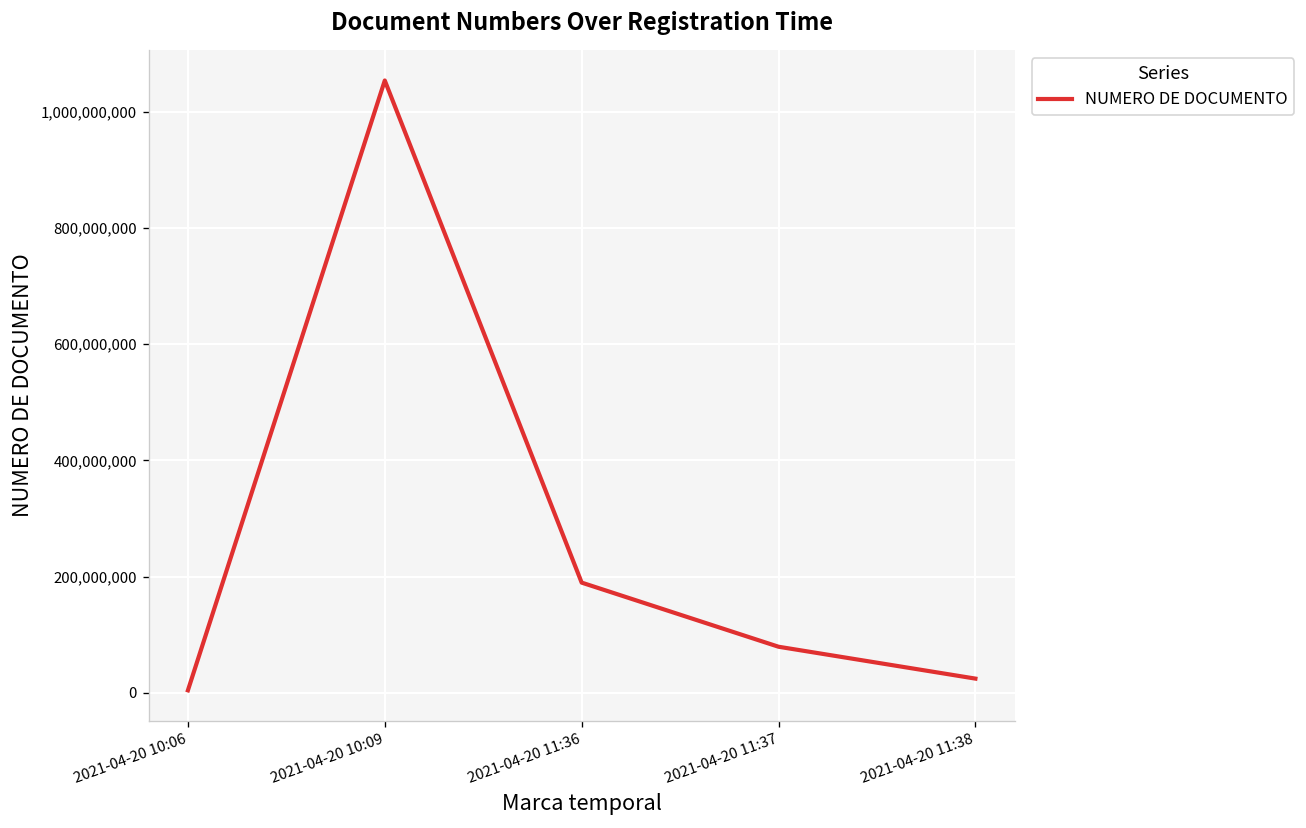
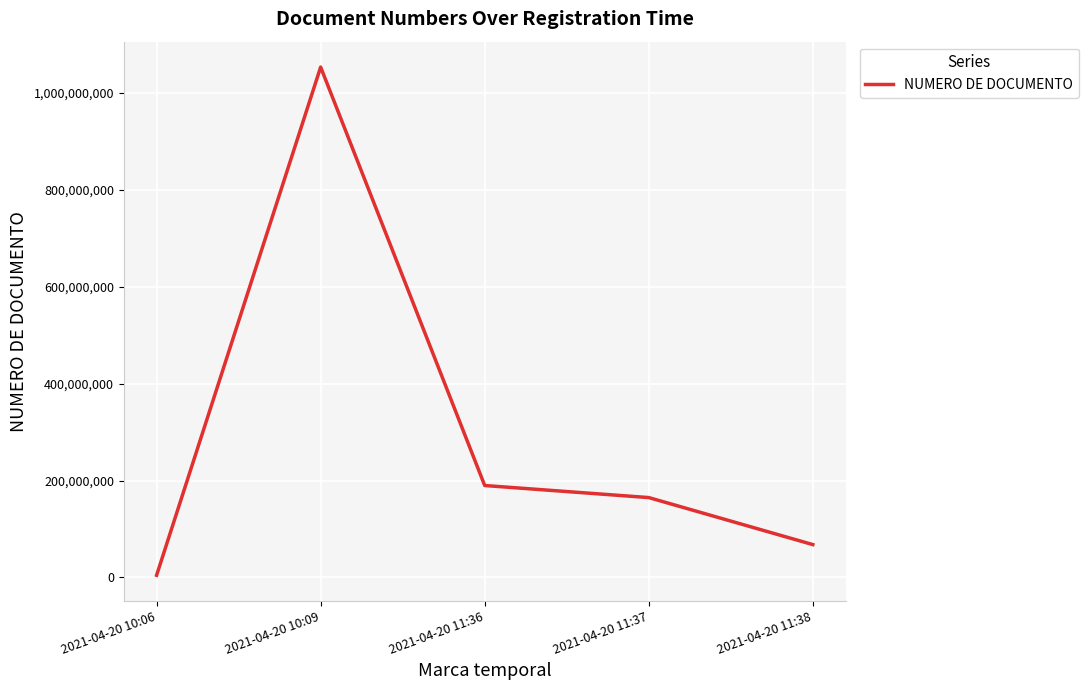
2021-04-20 11:37: 80,000,000 -> 160,000,000
2021-04-20 11:38: 20,000,000 -> 70,000,000
